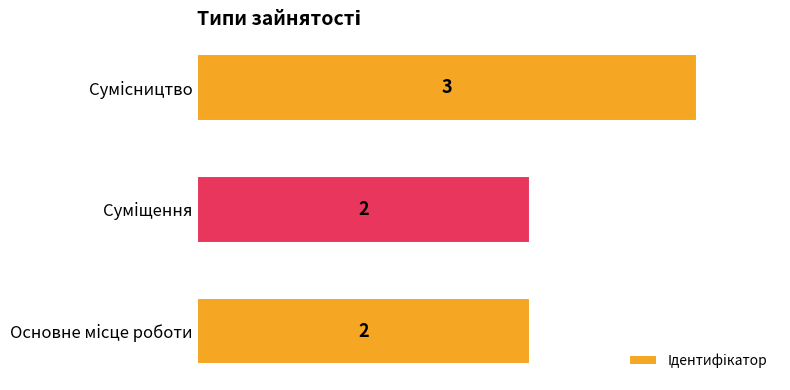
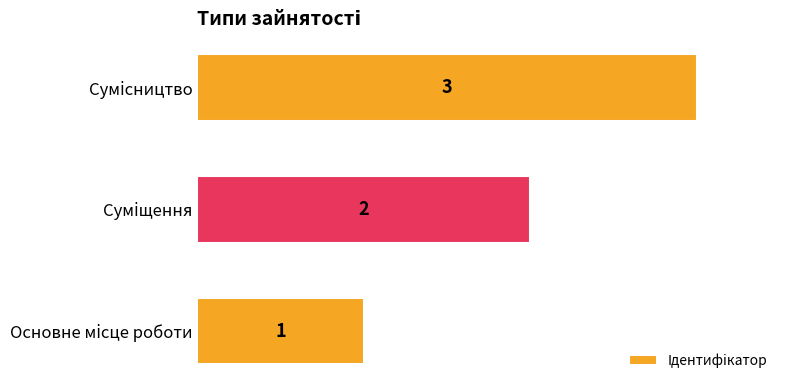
Основне місце роботи: 2 -> 1
